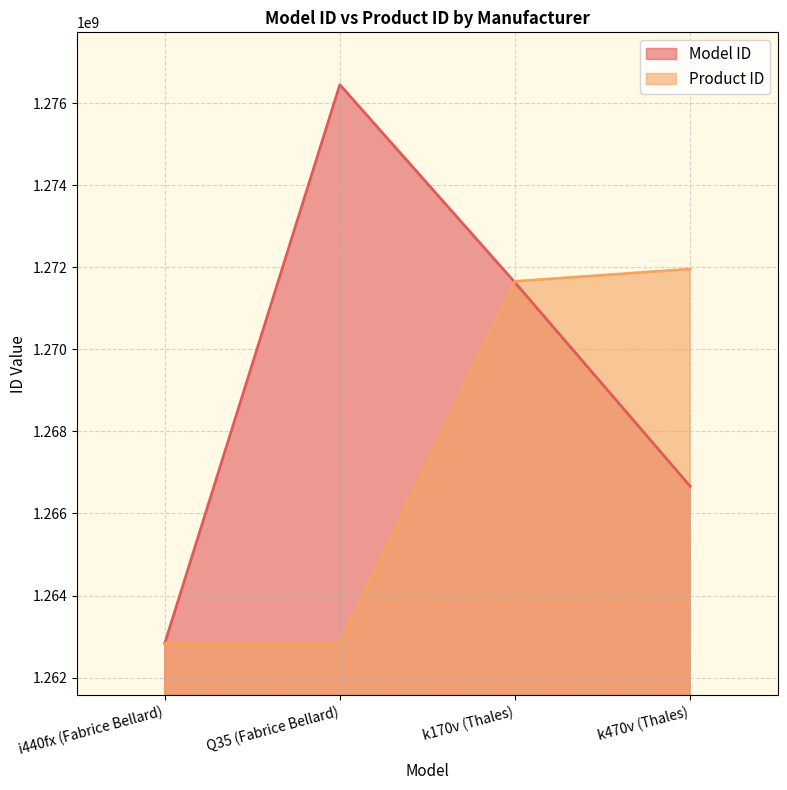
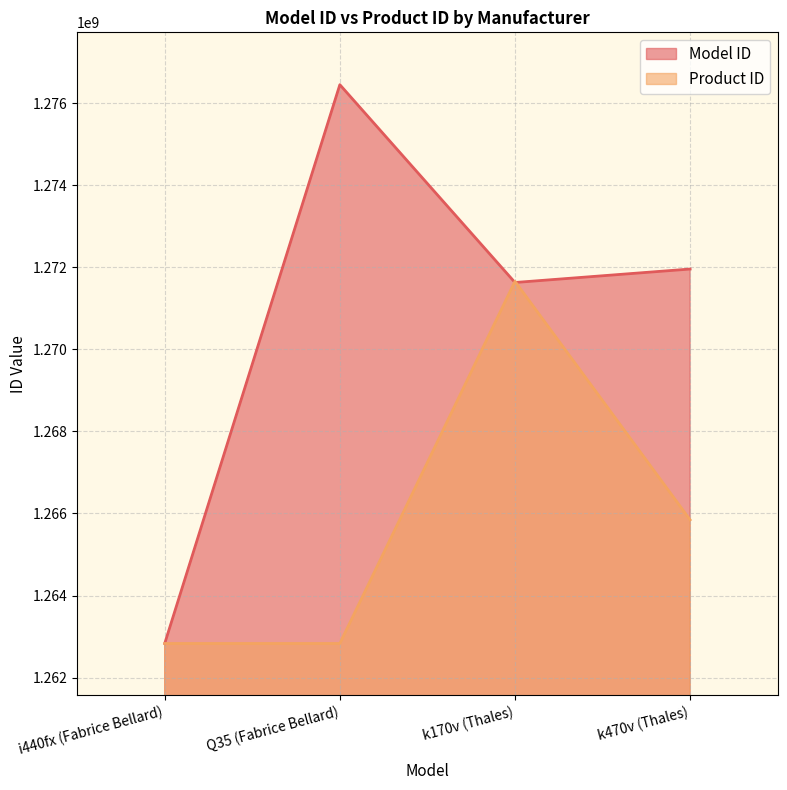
Model ID, k470v (Thales): 1266700000 -> 1272000000
Product ID, k470v (Thales): 1272000000 -> 1265800000
